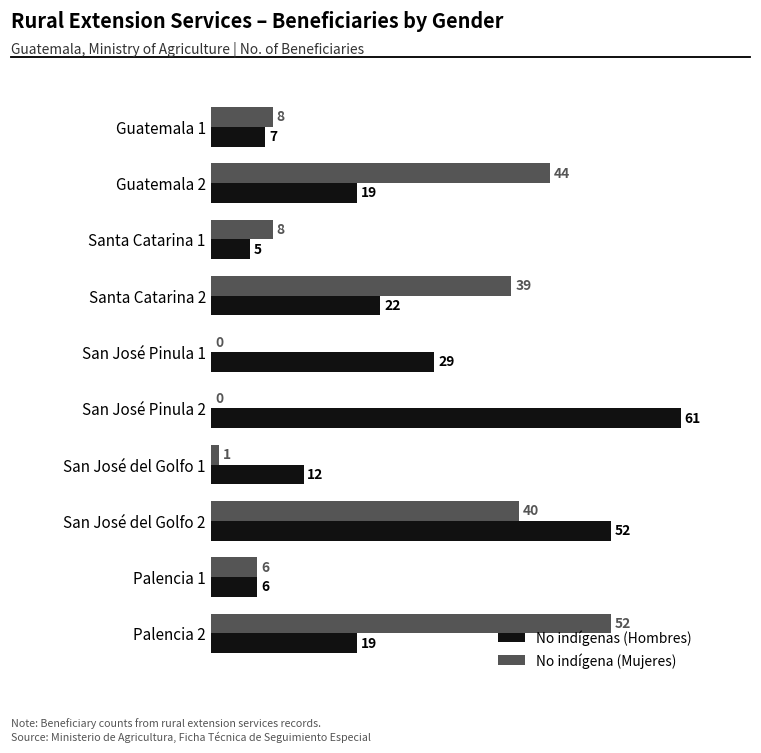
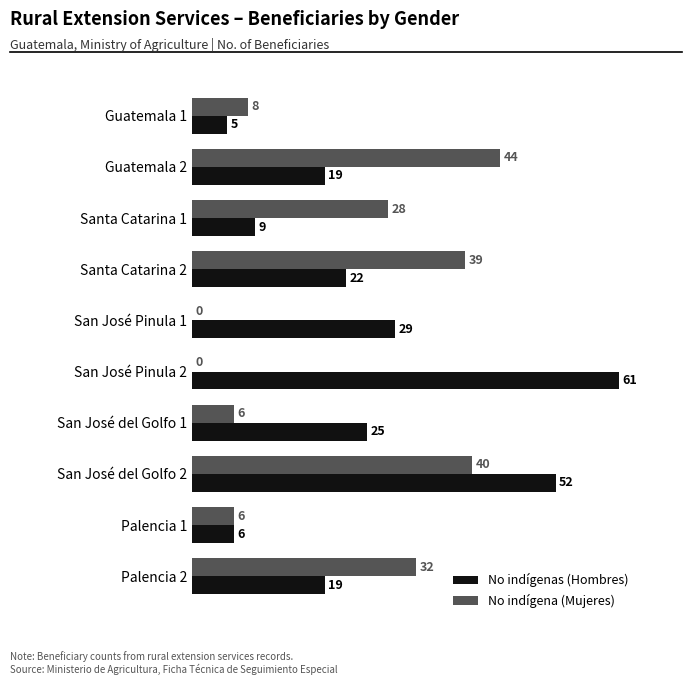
No indígenas (Hombres), Guatemala 1: 7 -> 5
No indígena (Mujeres), Santa Catarina 1: 8 -> 28
No indígenas (Hombres), Santa Catarina 1: 5 -> 9
No indígena (Mujeres), San José del Golfo 1: 1 -> 6
No indígenas (Hombres), San José del Golfo 1: 12 -> 25
No indígena (Mujeres), Palencia 2: 52 -> 32
